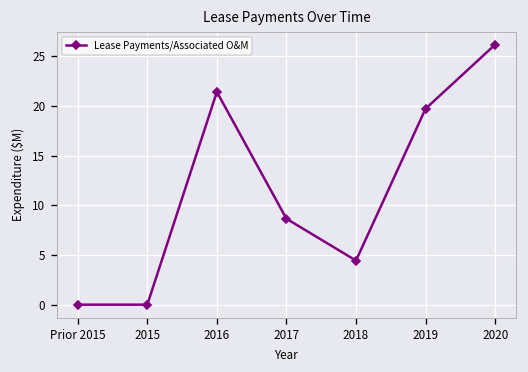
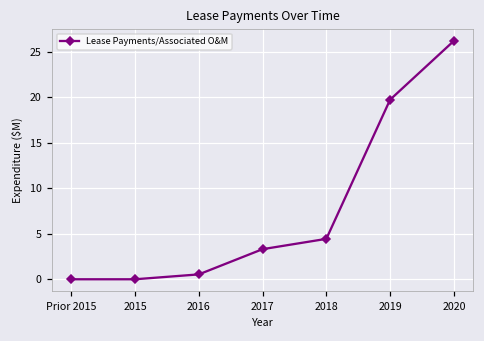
2016: 21 -> 1
2017: 9 -> 3
